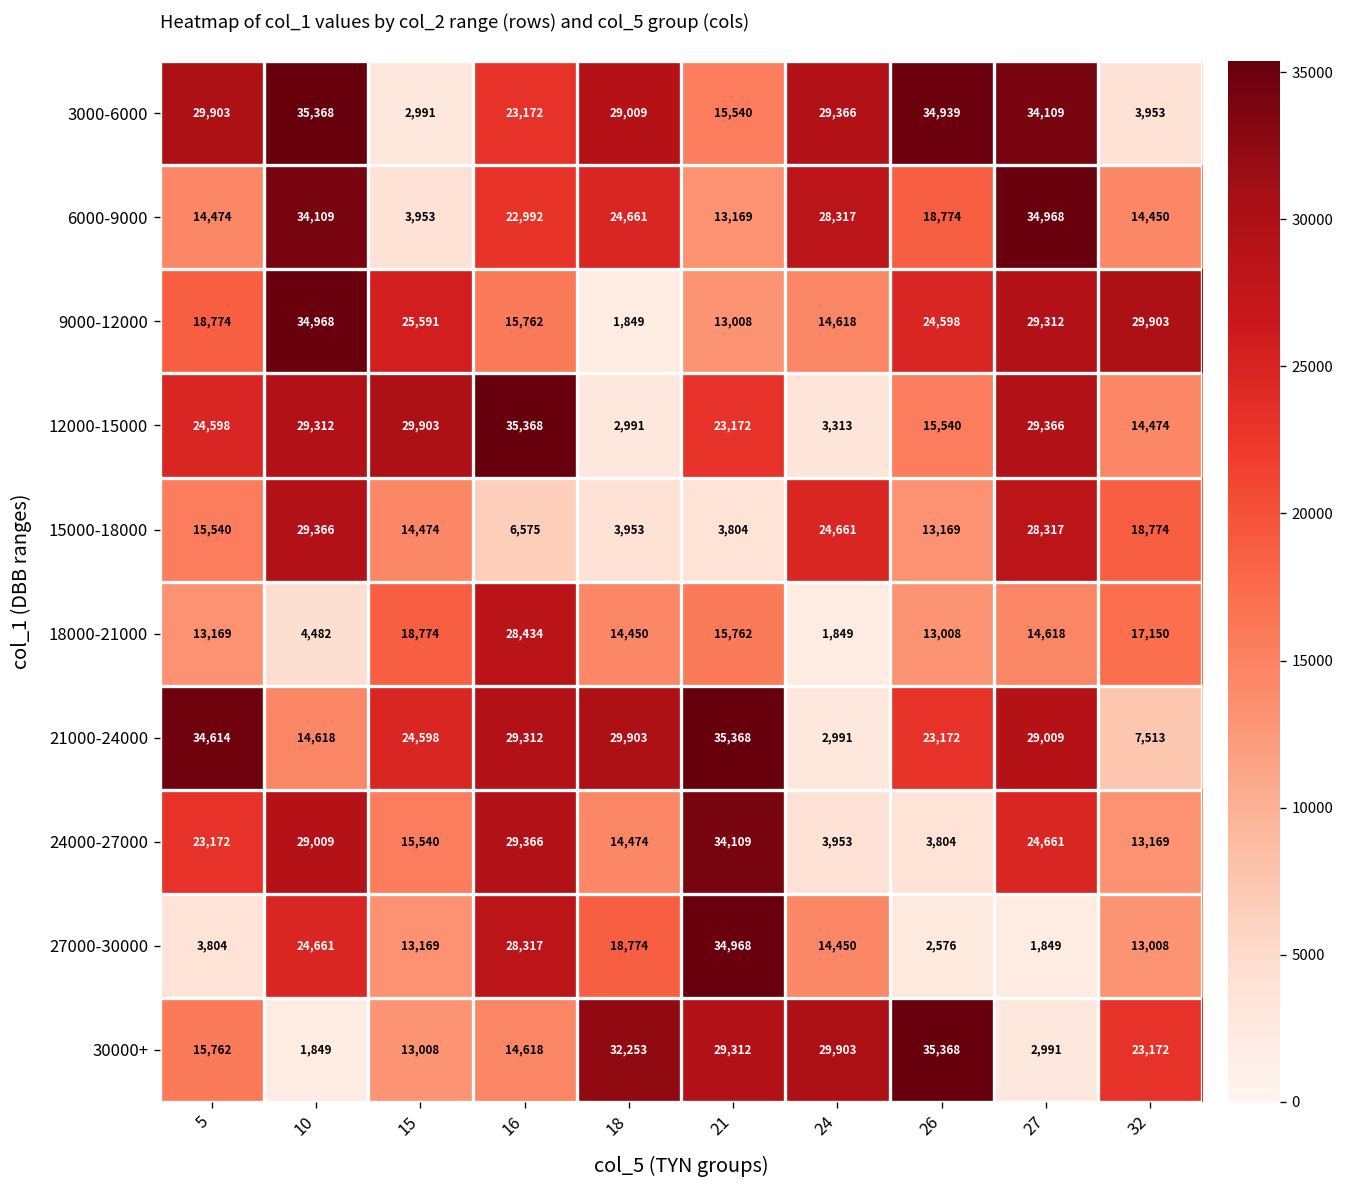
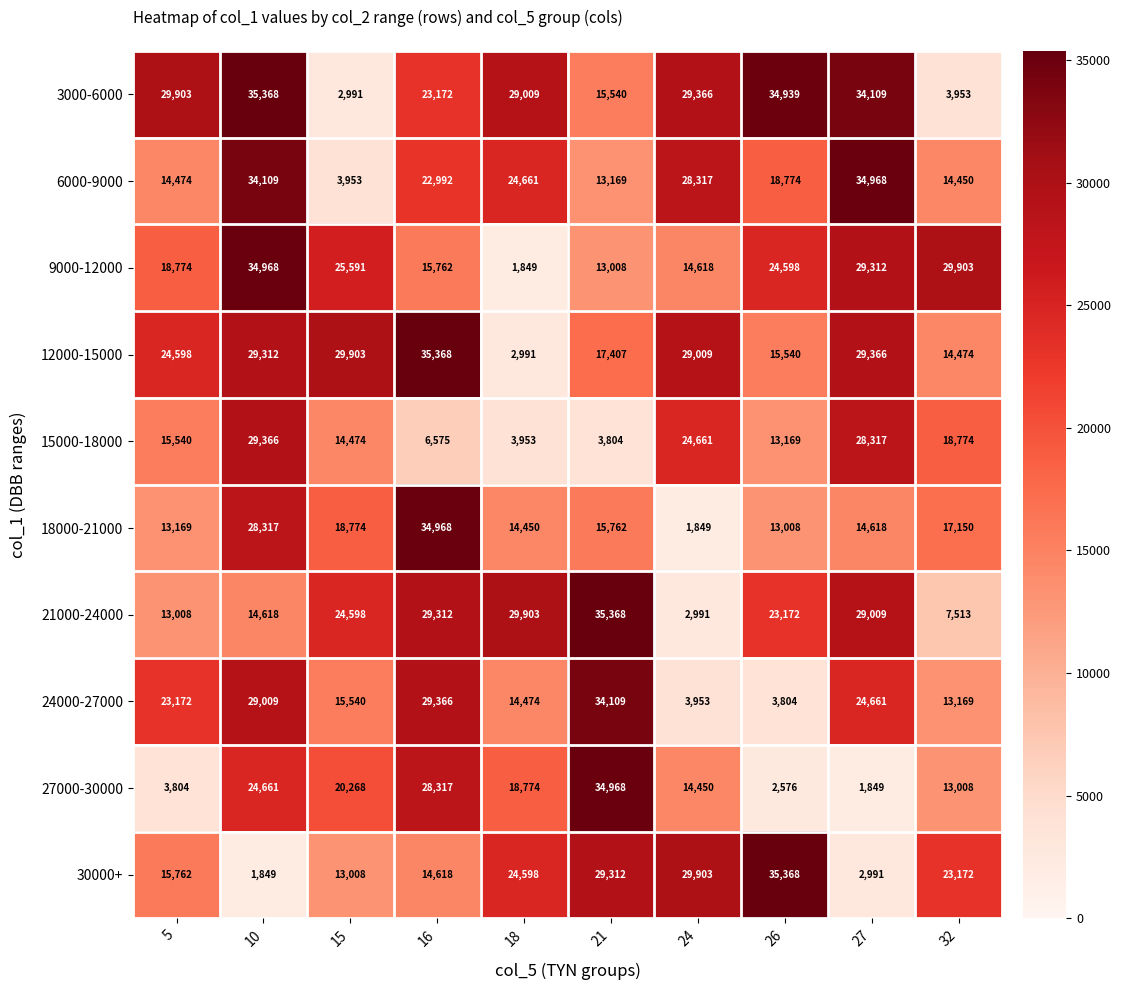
12000-15000, 21: 23,172 -> 17,407
12000-15000, 24: 3,313 -> 29,009
18000-21000, 10: 4,482 -> 28,317
18000-21000, 16: 28,434 -> 34,968
21000-24000, 5: 34,614 -> 13,008
27000-30000, 15: 13,169 -> 20,268
30000+, 18: 32,253 -> 24,598
